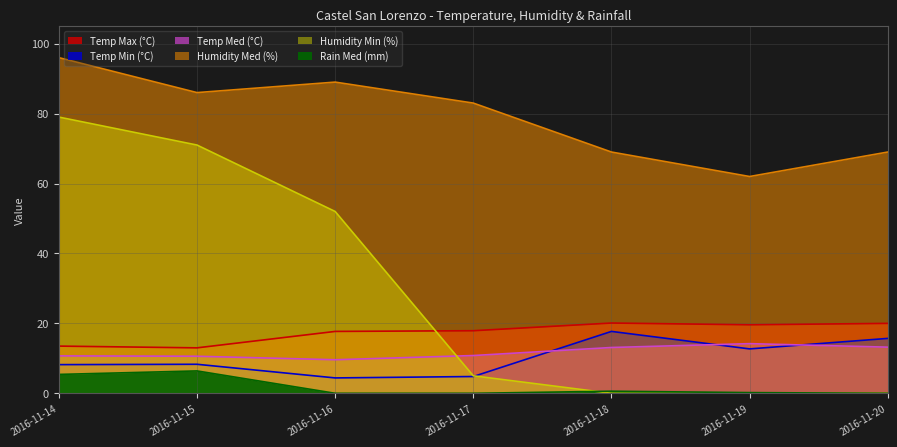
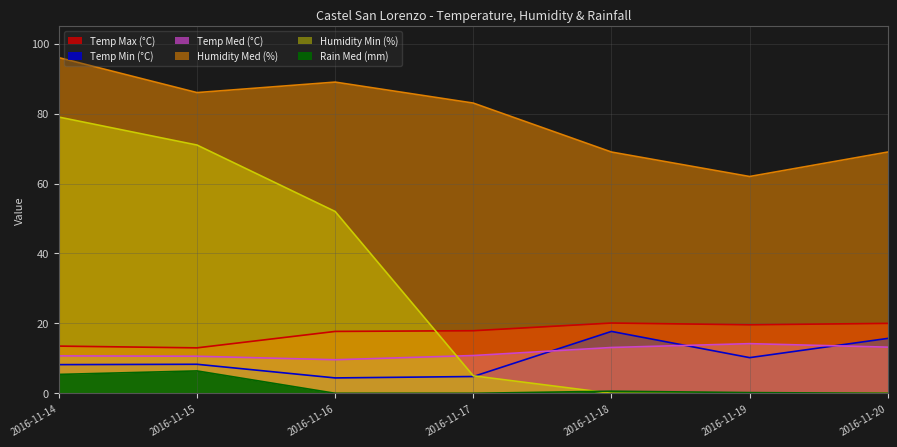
Temp Min (°C), 2016-11-19: 13 -> 10
